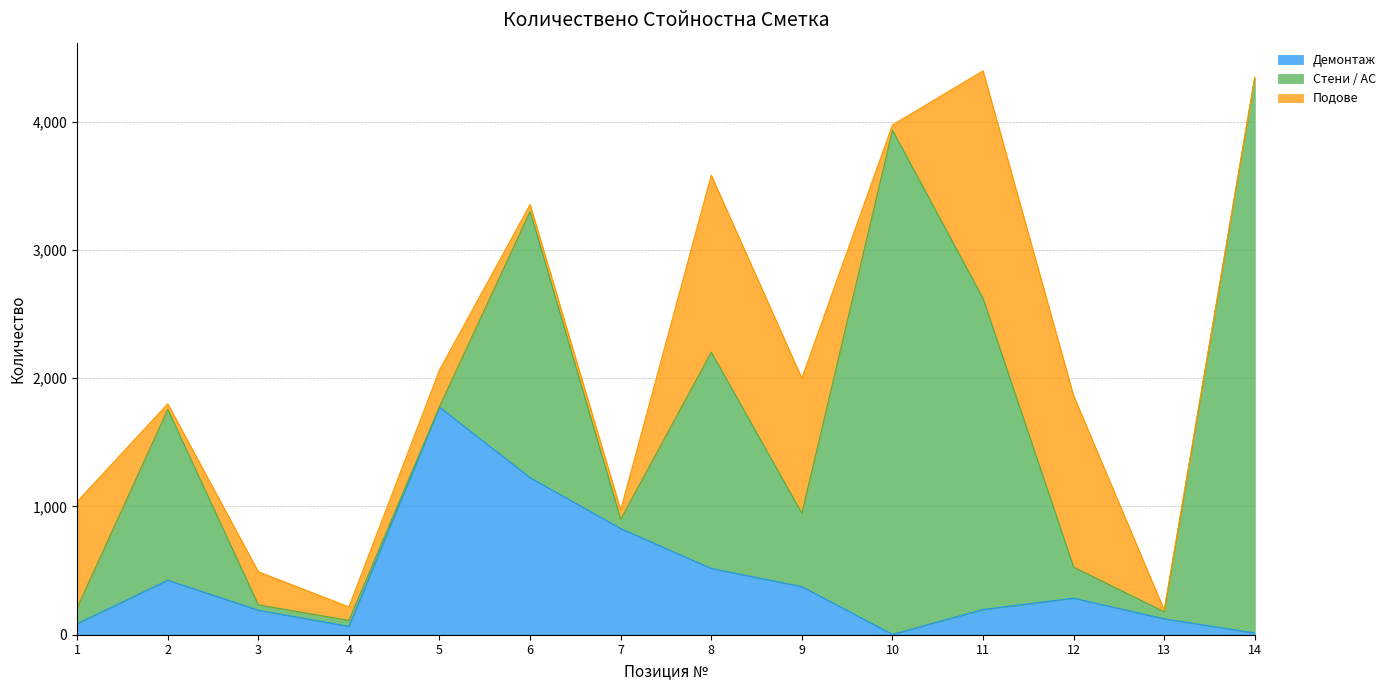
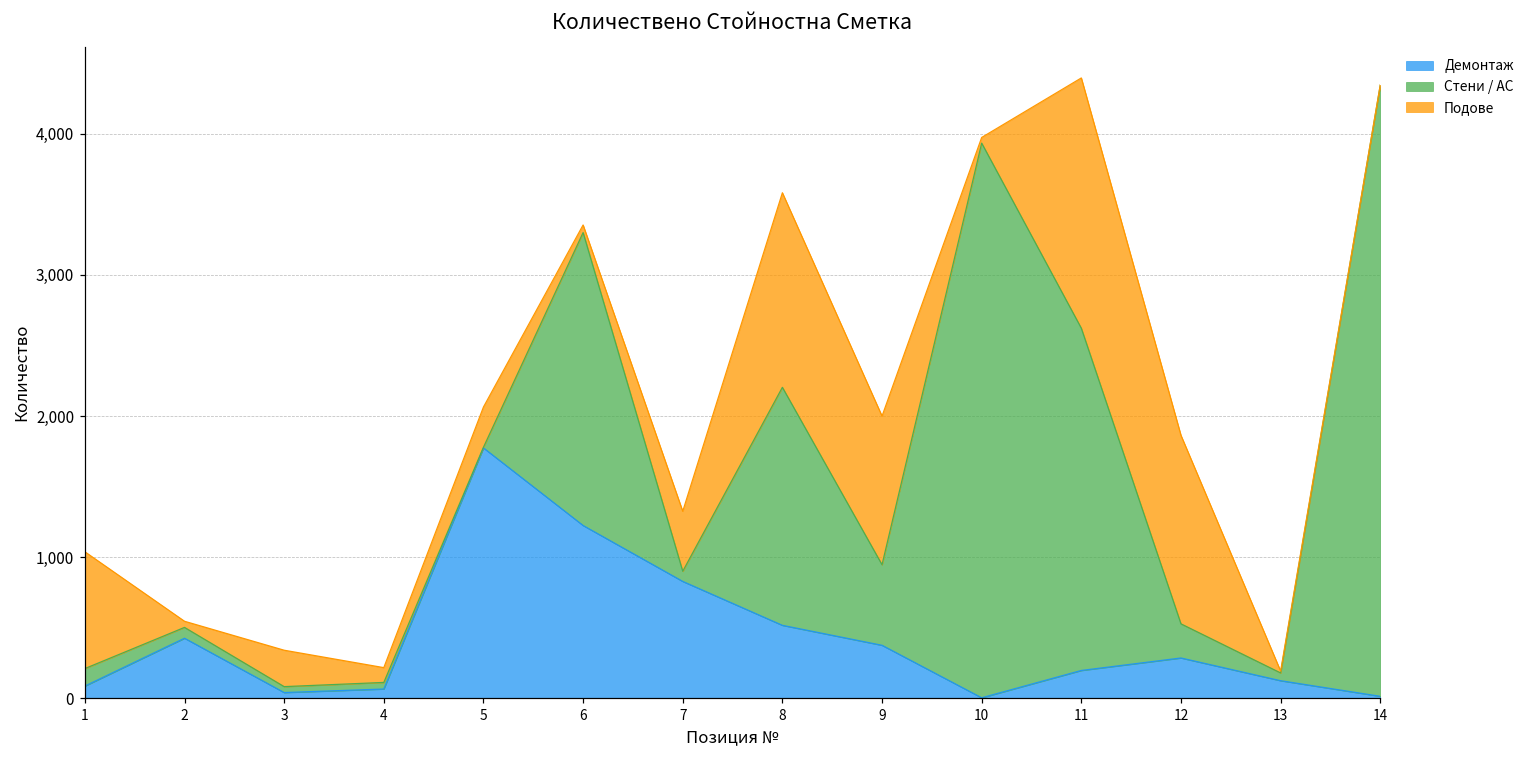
Стени / АС, 2: 1,330 -> 80
Демонтаж, 3: 190 -> 40
Подове, 7: 70 -> 430
